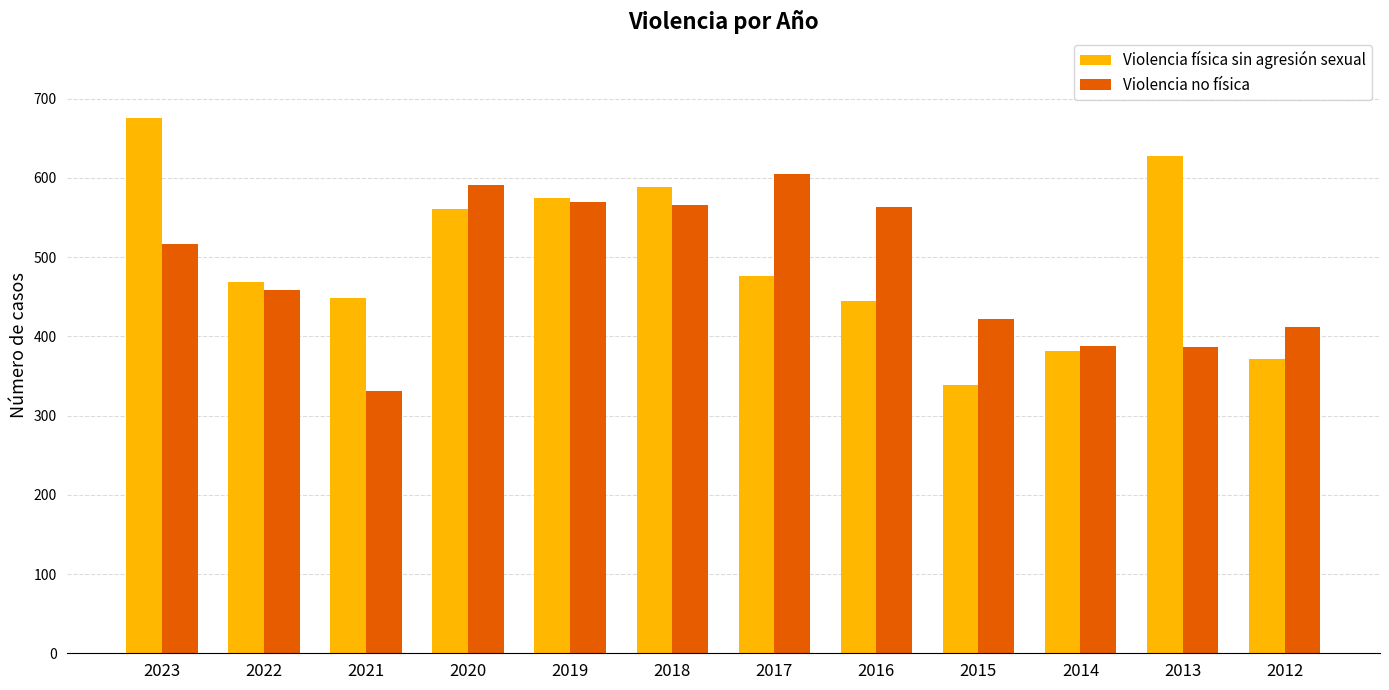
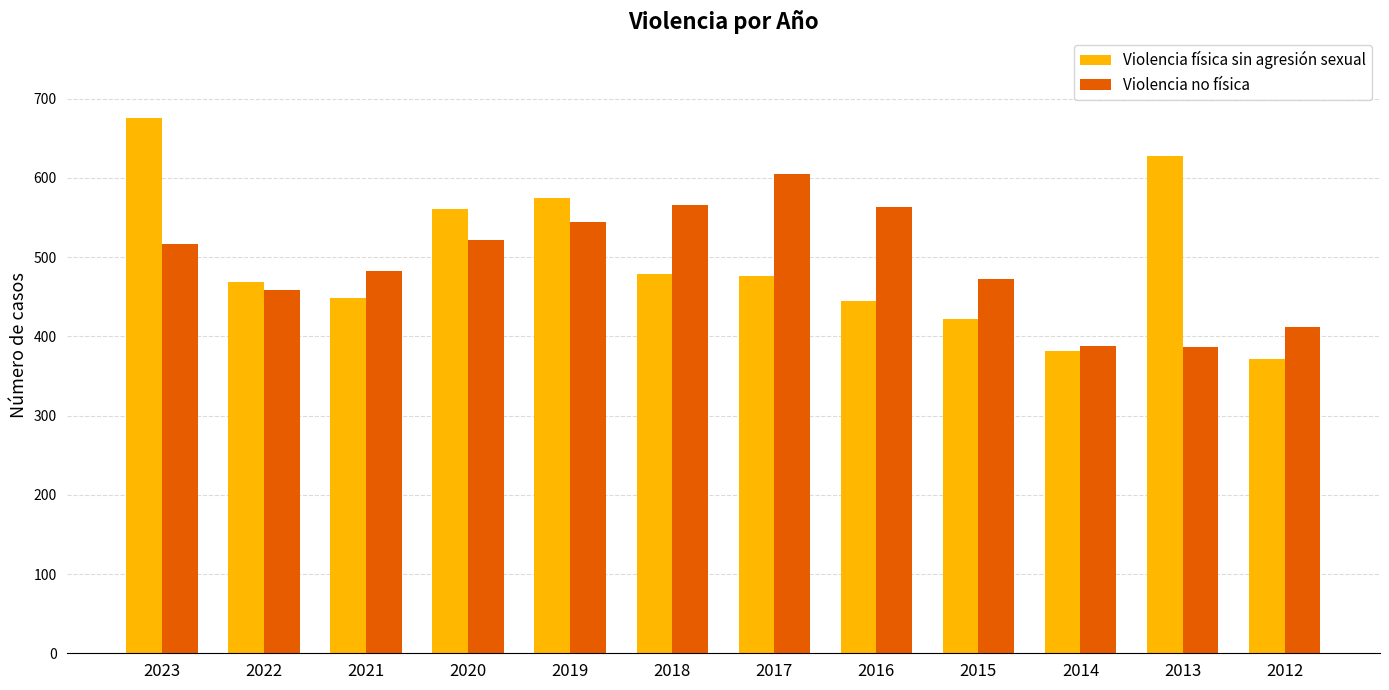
Violencia no física, 2021: 330 -> 480
Violencia no física, 2020: 590 -> 520
Violencia no física, 2019: 570 -> 540
Violencia física sin agresión sexual, 2018: 590 -> 480
Violencia física sin agresión sexual, 2015: 340 -> 420
Violencia no física, 2015: 420 -> 470
